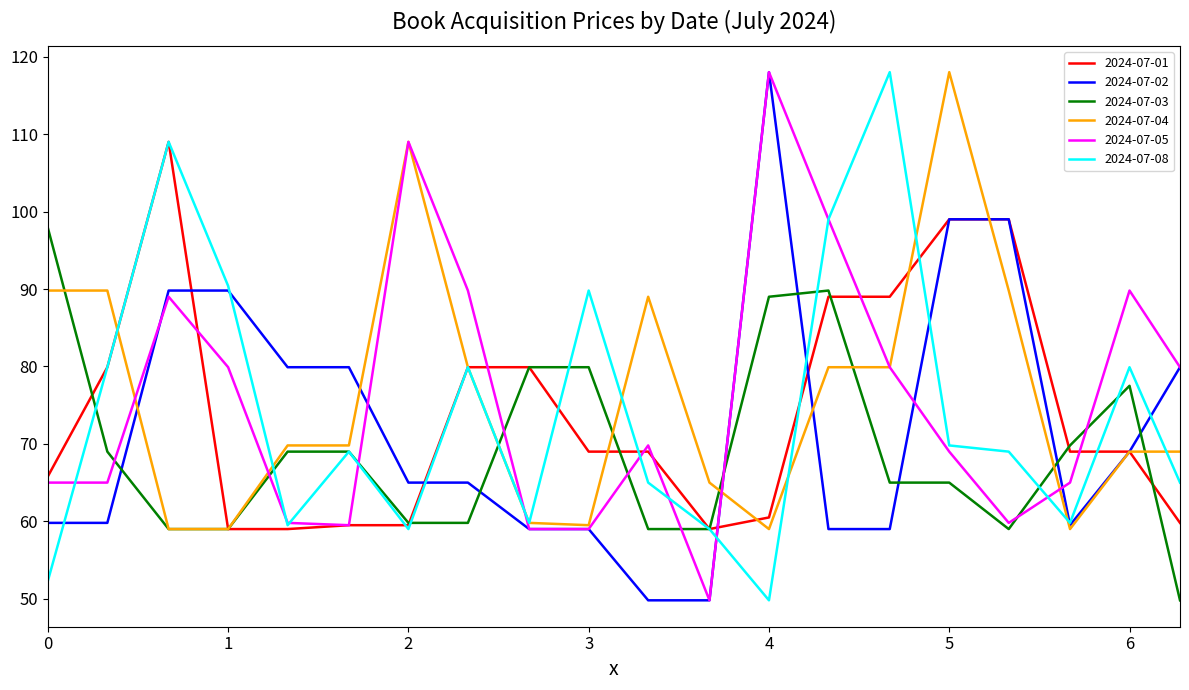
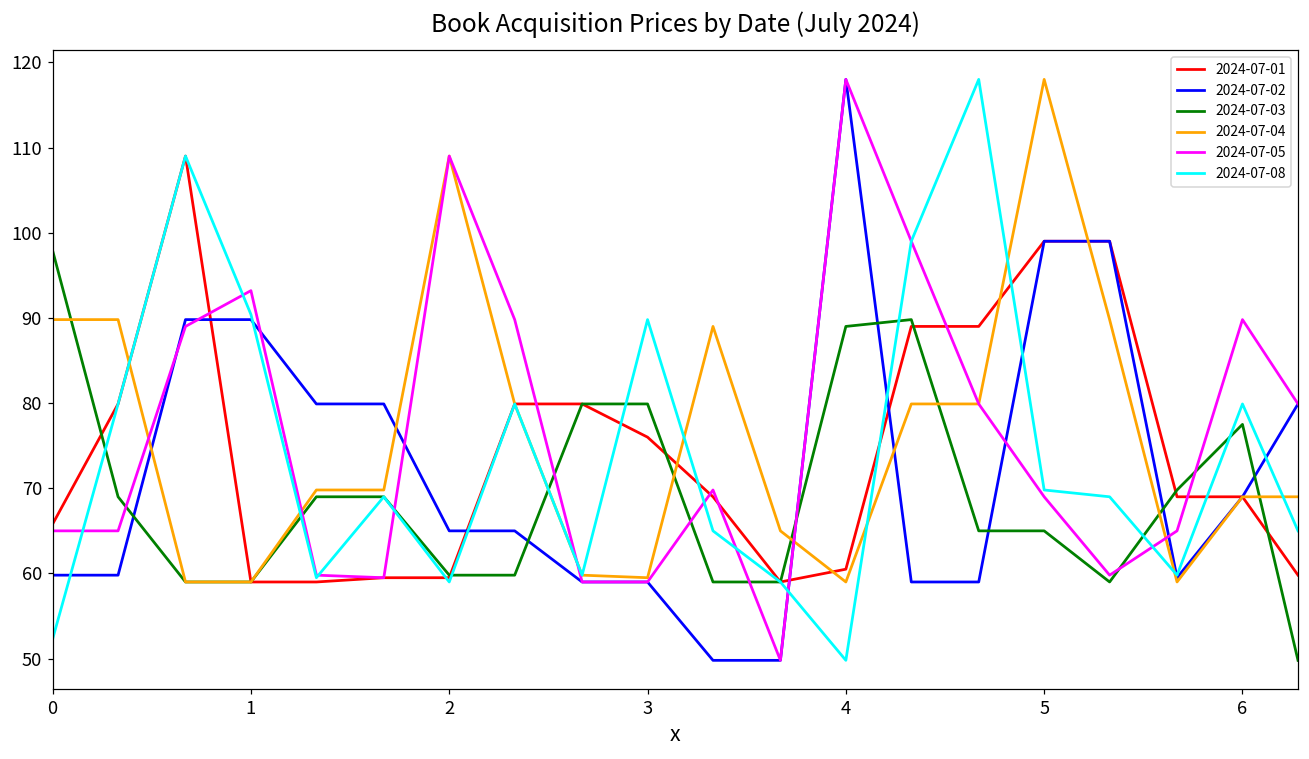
2024-07-05, 1: 80 -> 93
2024-07-01, 3: 69 -> 76
